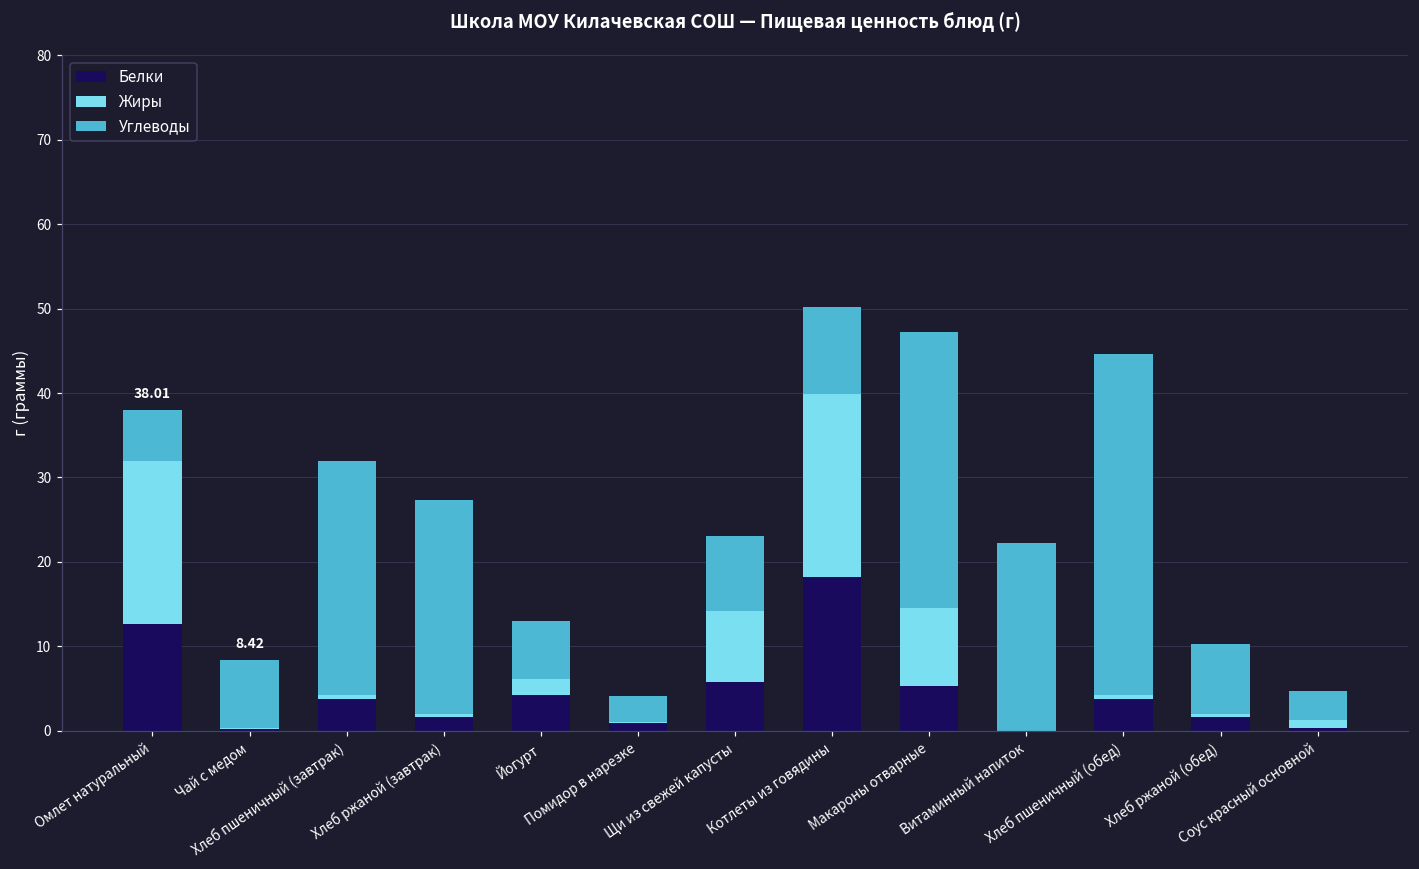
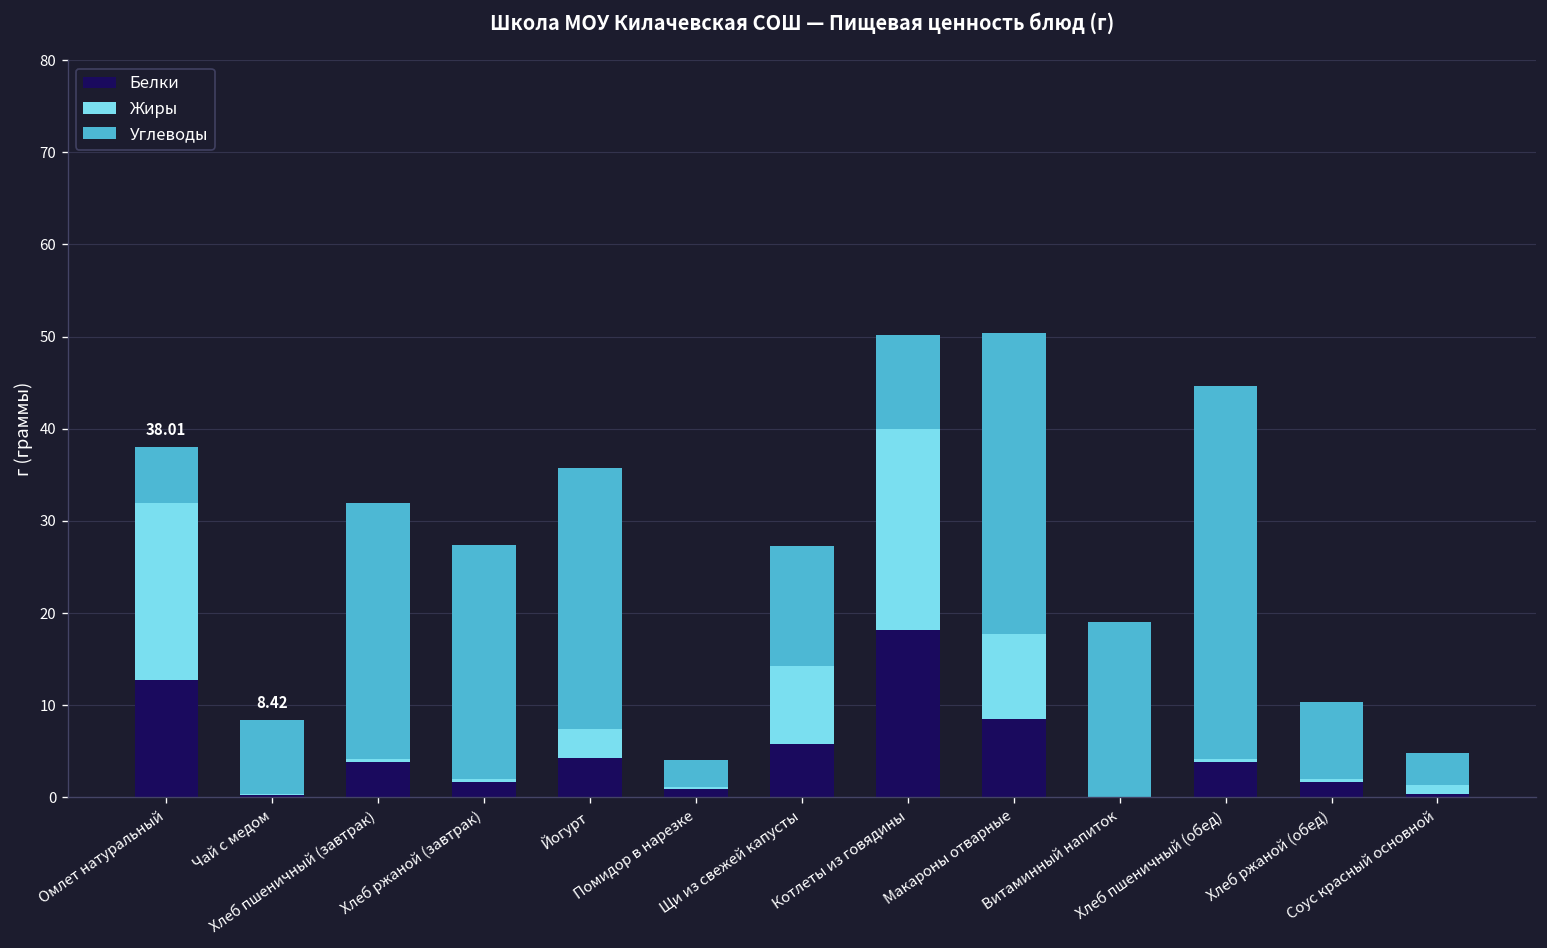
Жиры, Йогурт: 2 -> 3
Углеводы, Йогурт: 7 -> 28
Углеводы, Щи из свежей капусты: 9 -> 13
Белки, Макароны отварные: 5 -> 8
Углеводы, Витаминный напиток: 22 -> 19
